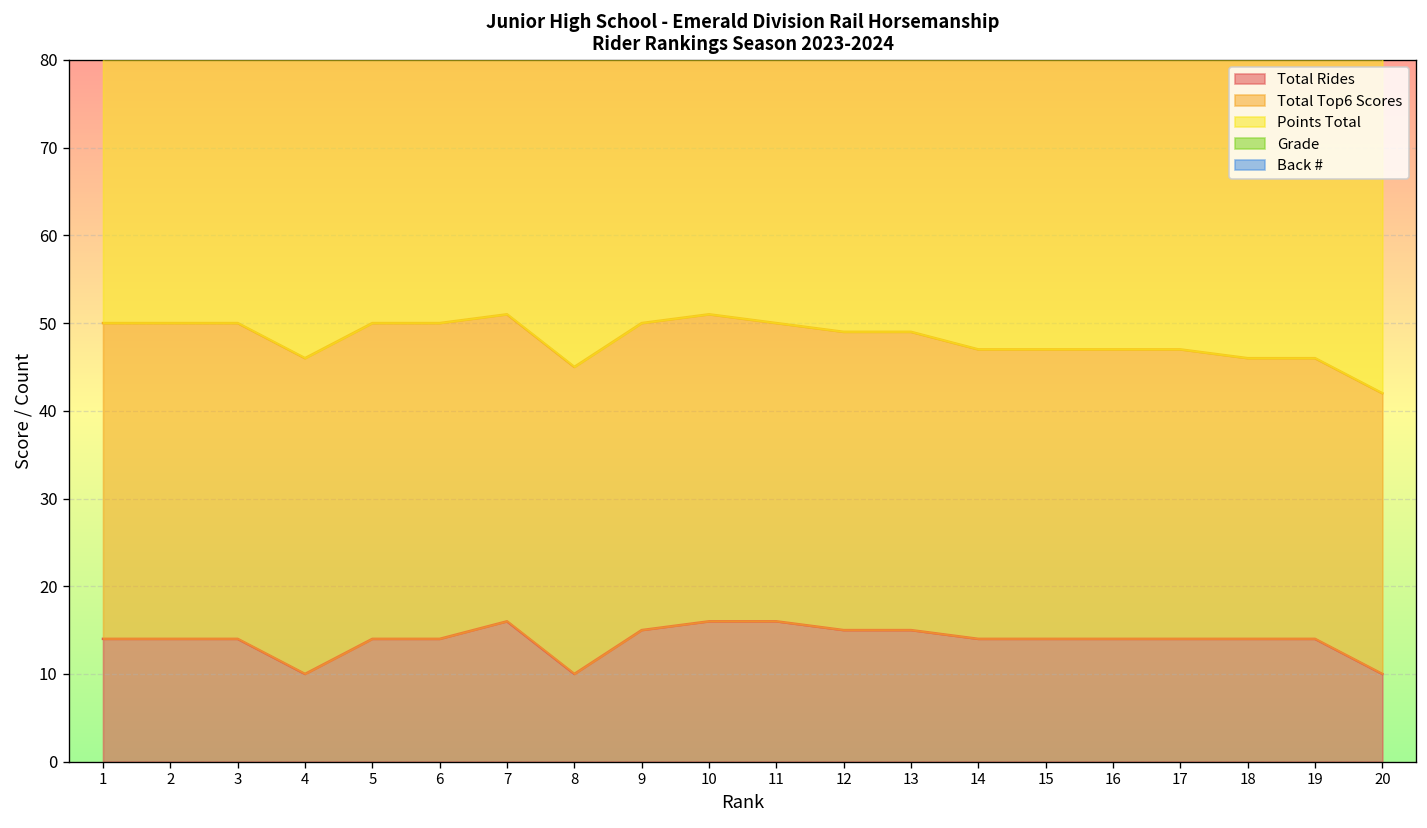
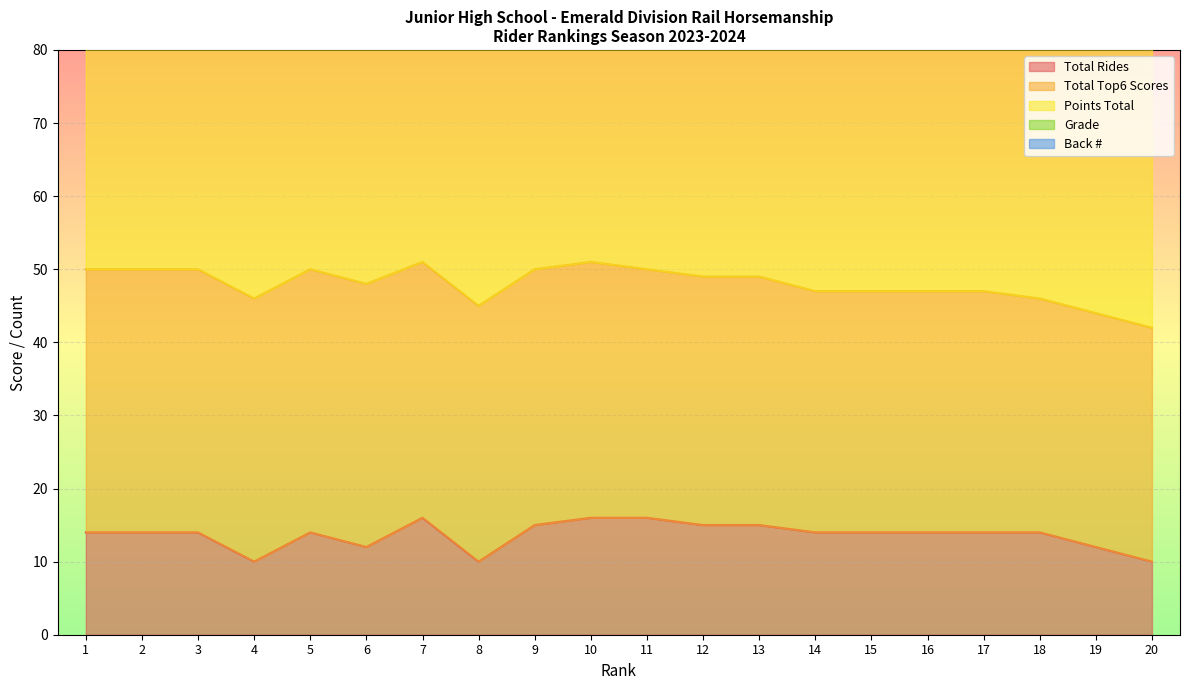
Total Rides, 6: 14 -> 12
Total Rides, 19: 14 -> 12
